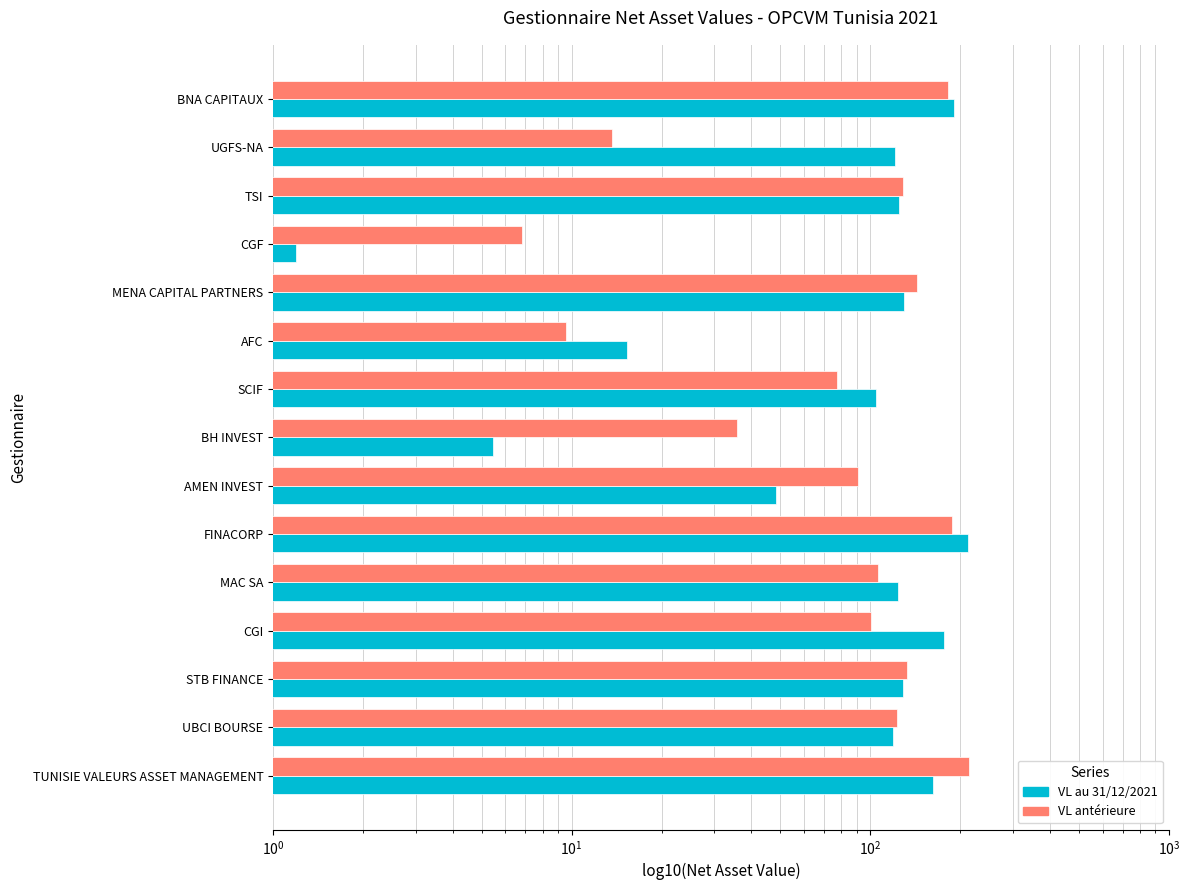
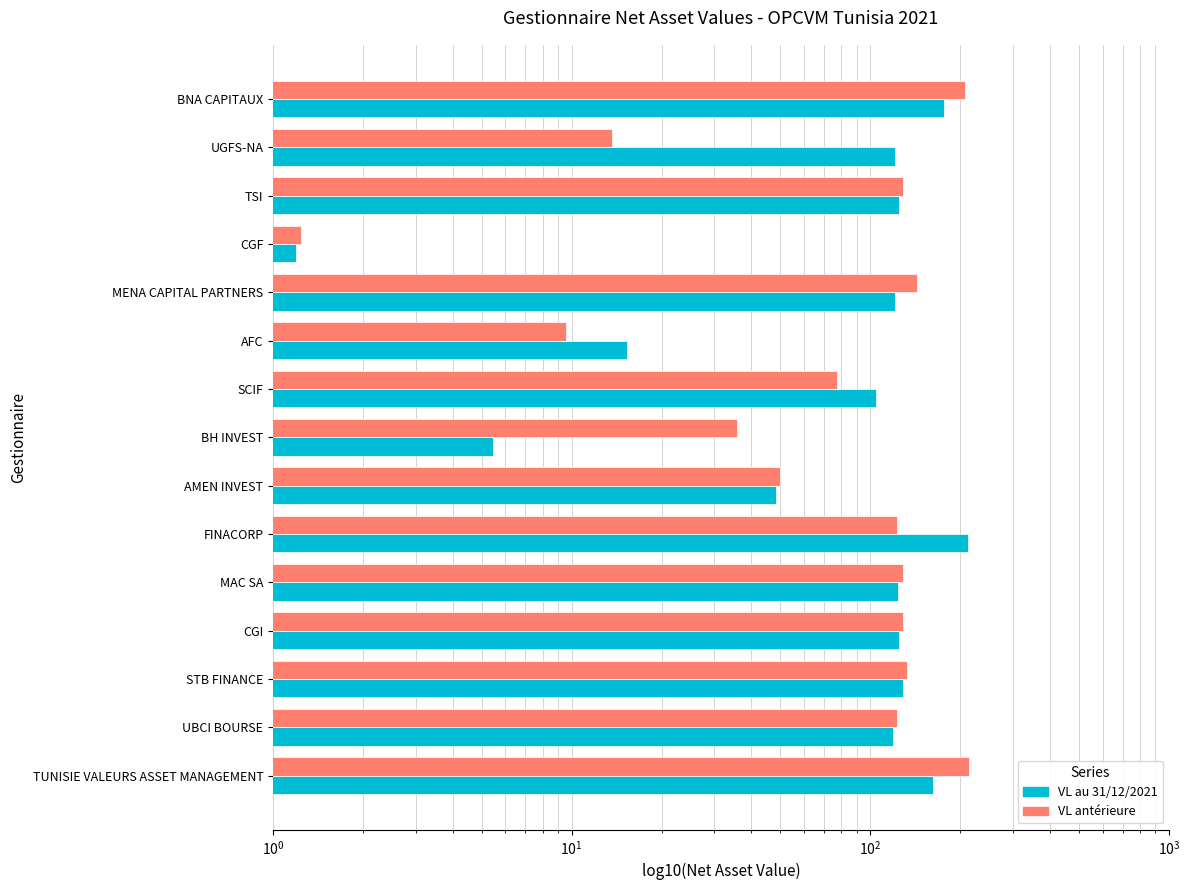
VL antérieure, BNA CAPITAUX: 180 -> 210
VL au 31/12/2021, BNA CAPITAUX: 190 -> 180
VL antérieure, CGF: 6.8 -> 1.24
VL au 31/12/2021, MENA CAPITAL PARTNERS: 130 -> 121
VL antérieure, AMEN INVEST: 91 -> 50
VL antérieure, FINACORP: 190 -> 123
VL antérieure, MAC SA: 106 -> 129
VL antérieure, CGI: 100 -> 128
VL au 31/12/2021, CGI: 180 -> 125
